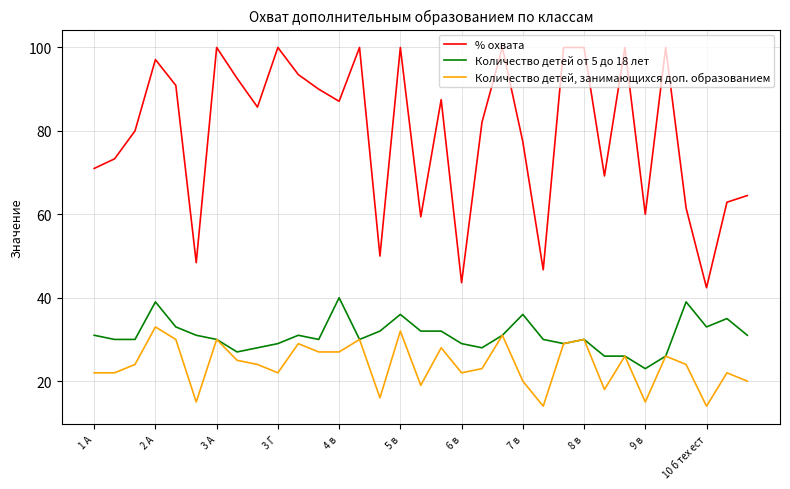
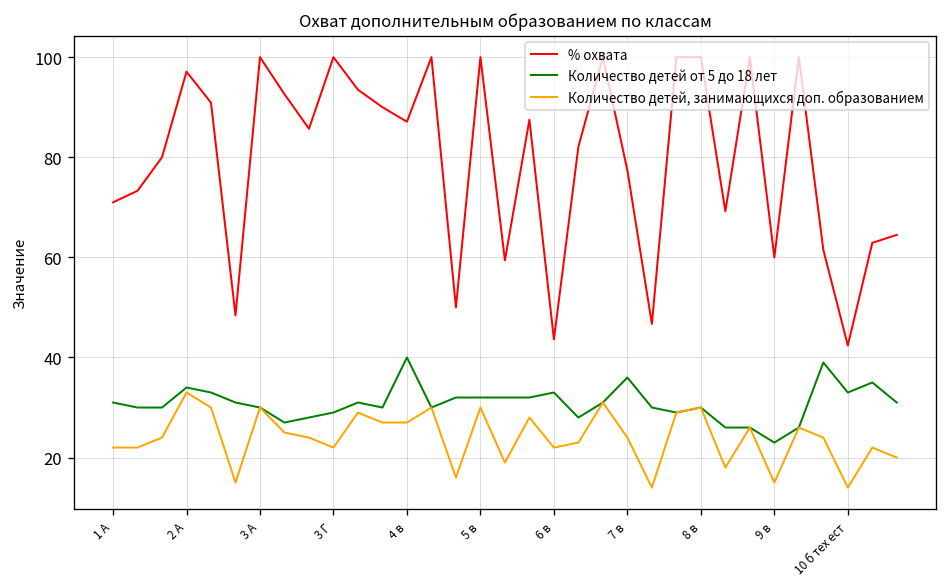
Количество детей от 5 до 18 лет, 2 А: 39 -> 34
Количество детей от 5 до 18 лет, 5 в: 36 -> 32
Количество детей, занимающихся доп. образованием, 5 в: 32 -> 30
Количество детей от 5 до 18 лет, 6 в: 29 -> 33
Количество детей, занимающихся доп. образованием, 7 в: 20 -> 24
